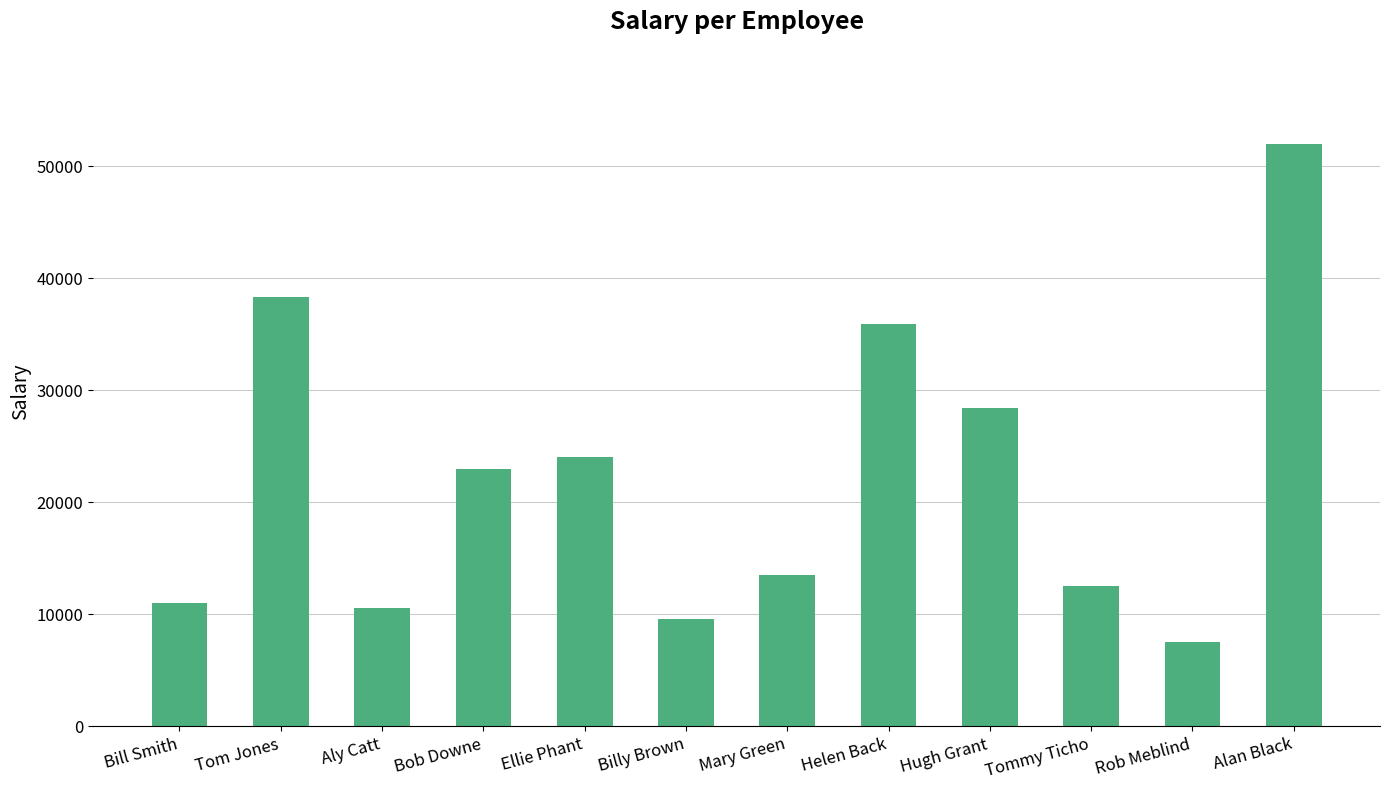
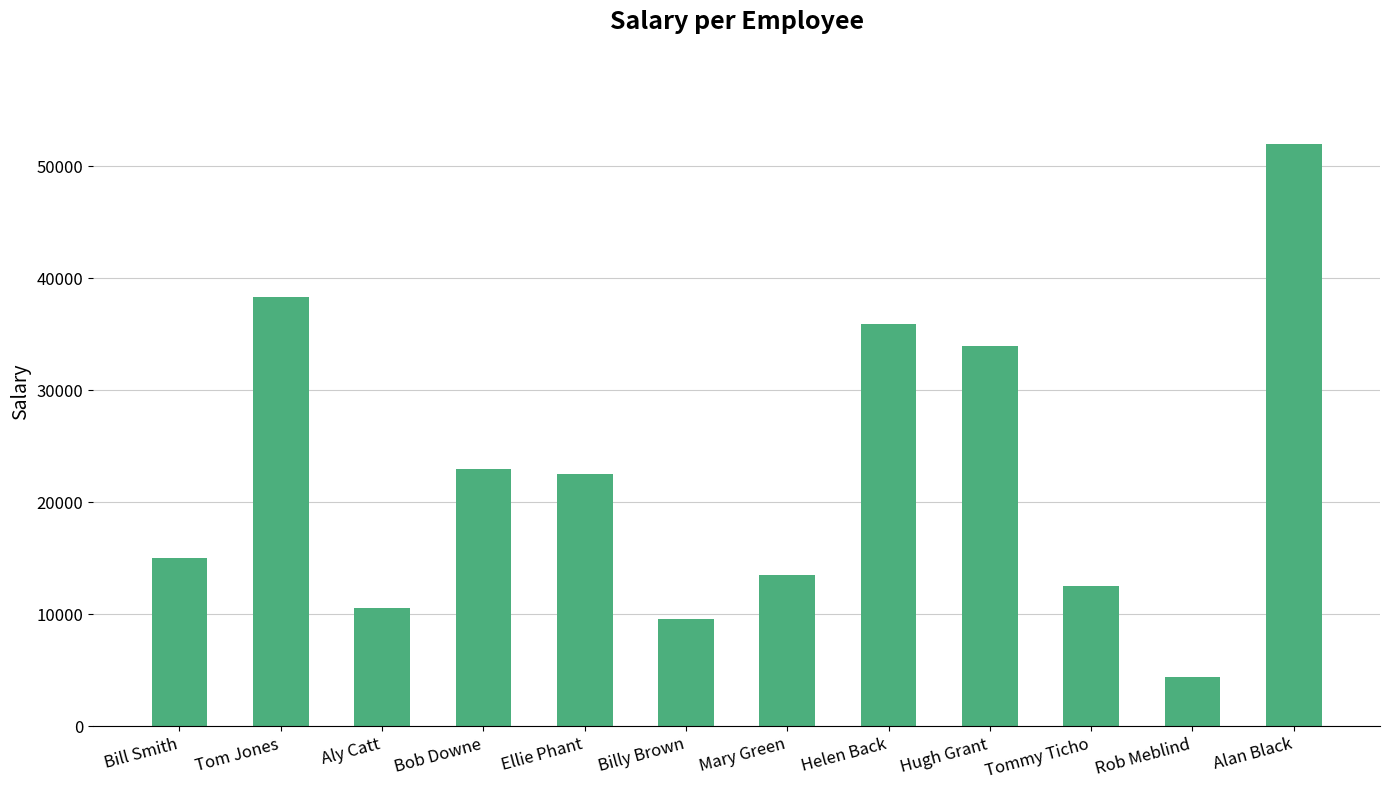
Bill Smith: 11100 -> 15000
Ellie Phant: 24000 -> 22500
Hugh Grant: 28400 -> 34000
Rob Meblind: 7500 -> 4400
